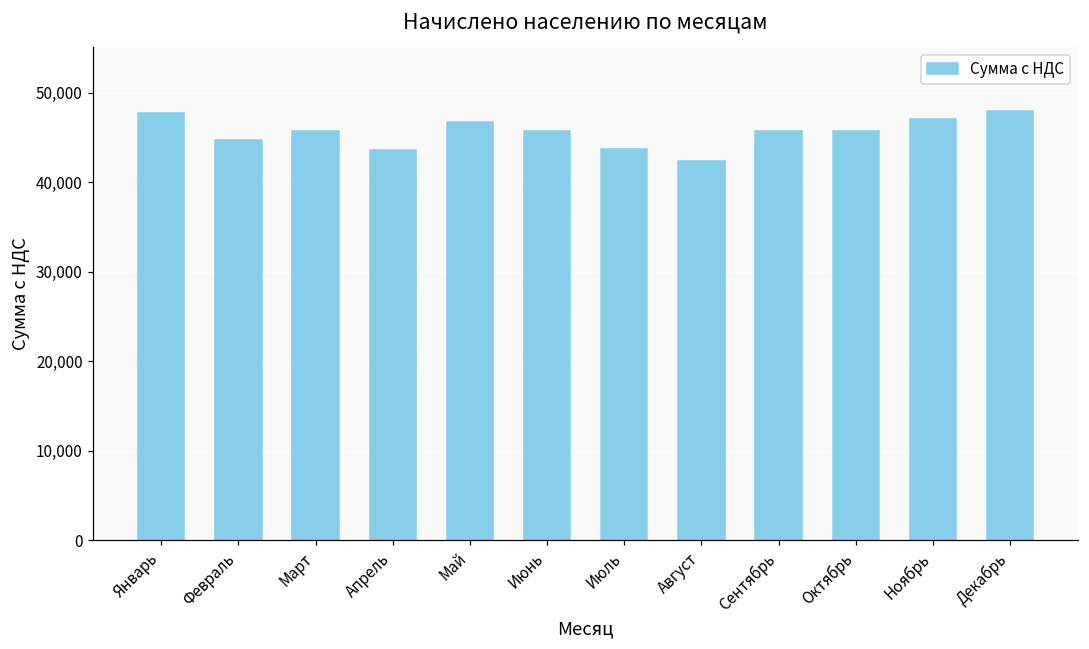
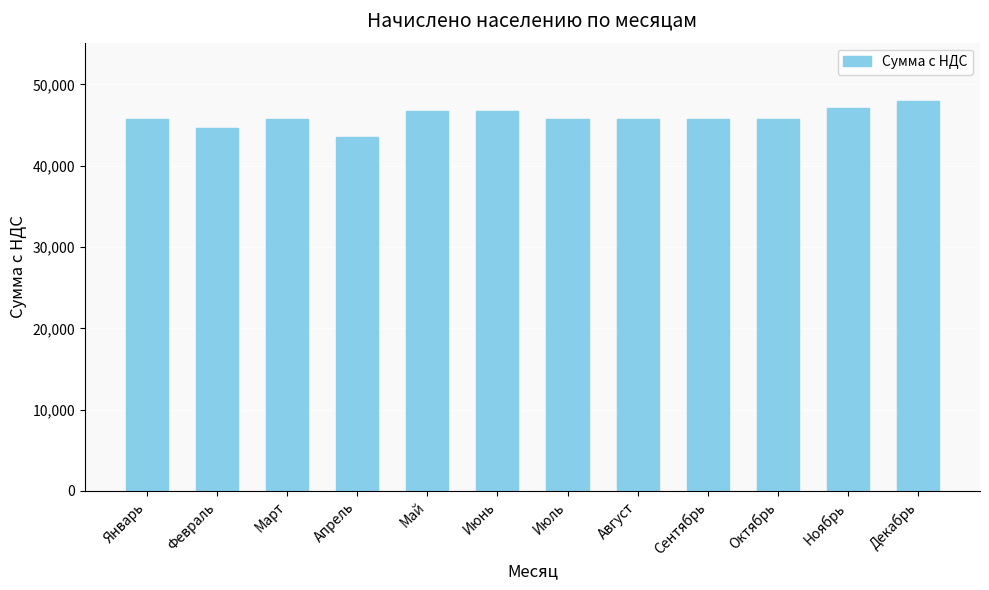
Январь: 48,000 -> 46,000
Июнь: 46,000 -> 47,000
Июль: 44,000 -> 46,000
Август: 42,000 -> 46,000
